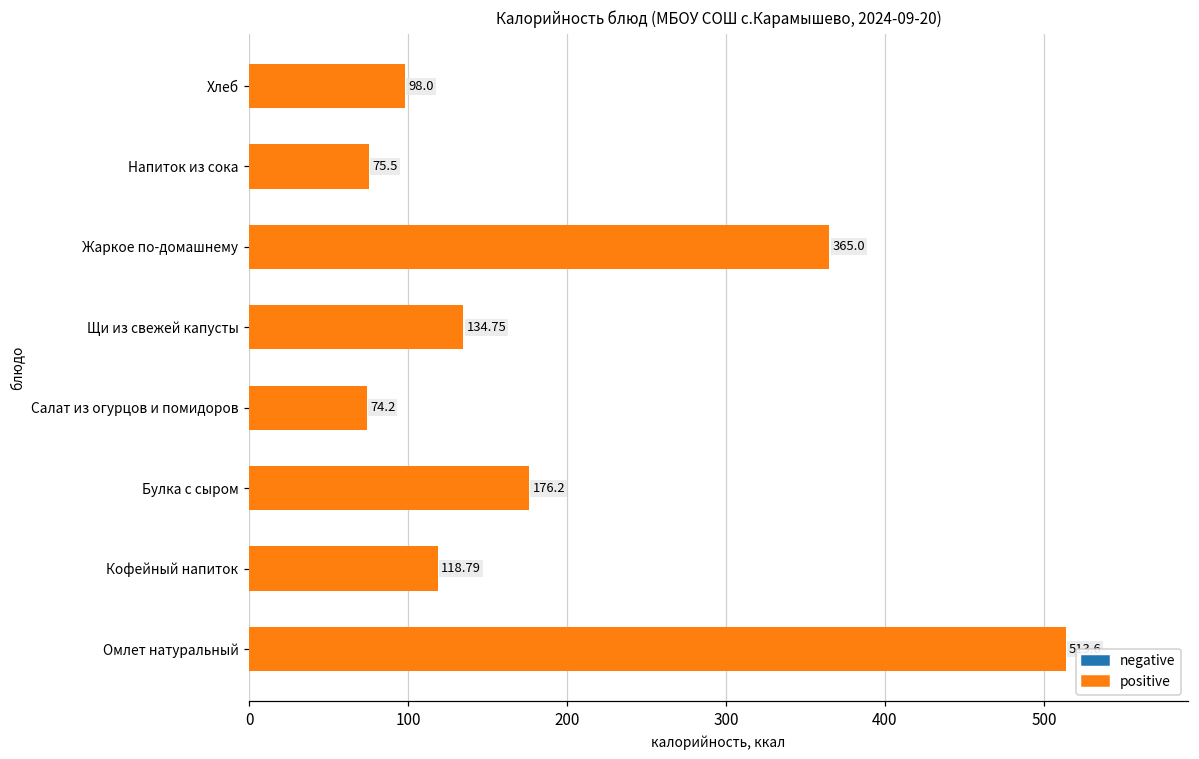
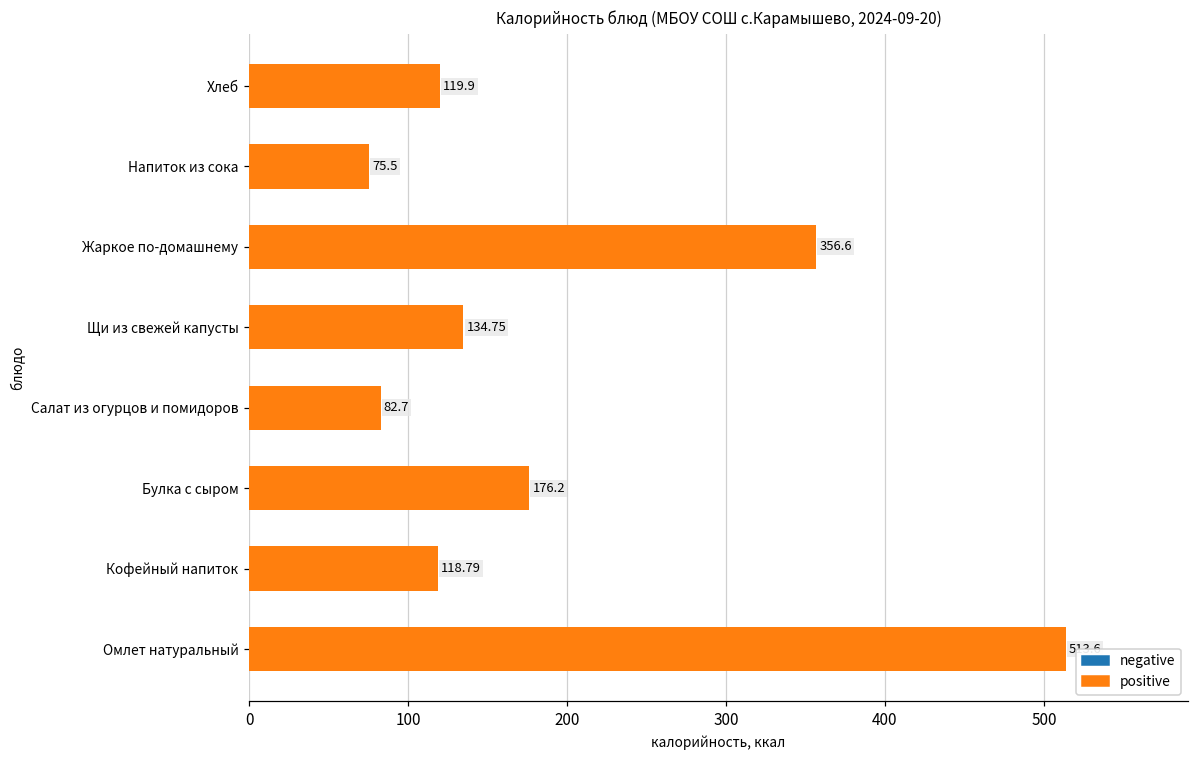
Хлеб: 98.0 -> 119.9
Жаркое по-домашнему: 365.0 -> 356.6
Салат из огурцов и помидоров: 74.2 -> 82.7
